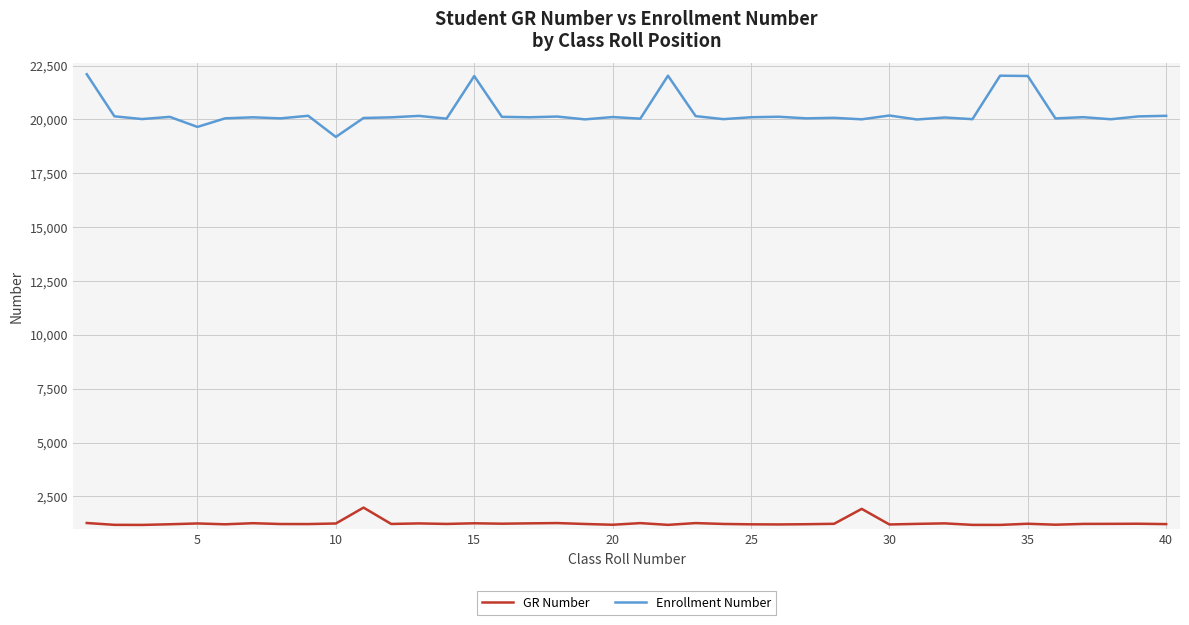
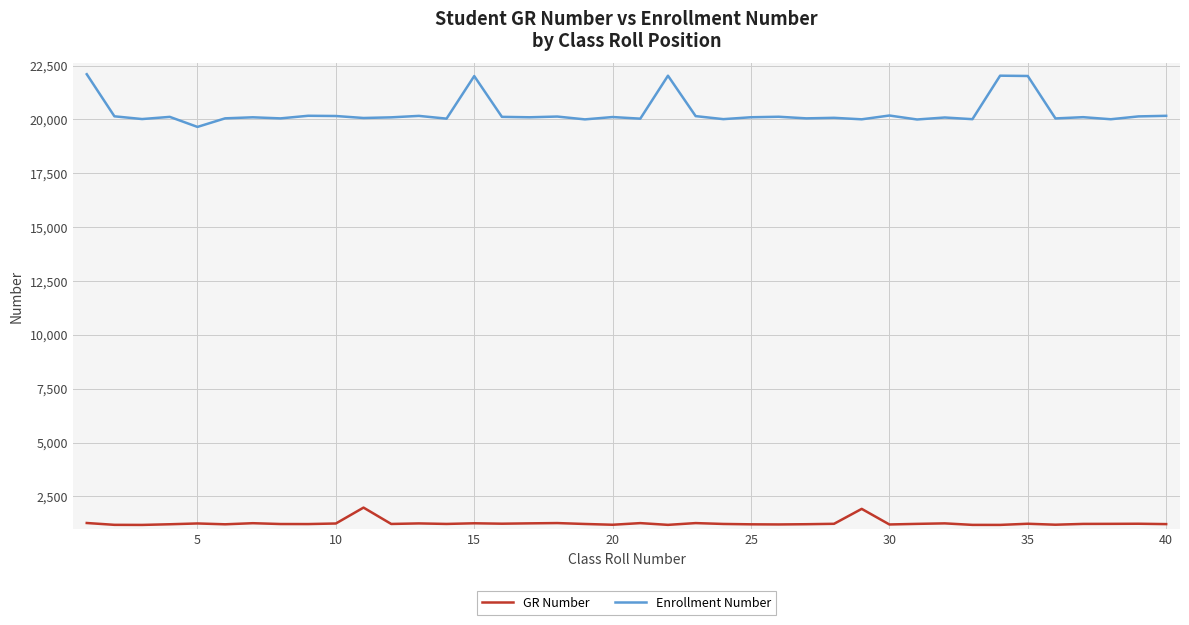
Enrollment Number, 10: 19,200 -> 20,200
